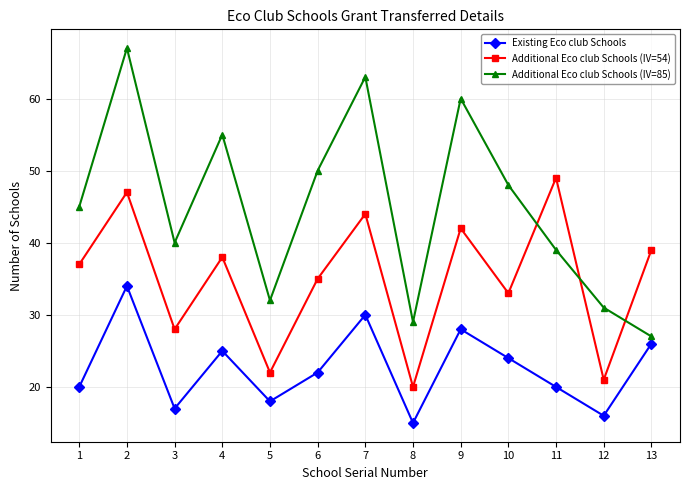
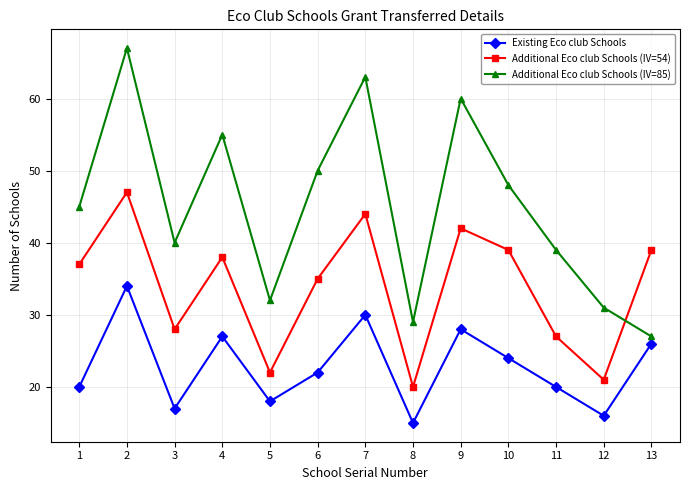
Existing Eco club Schools, 4: 25 -> 27
Additional Eco club Schools (IV=54), 10: 33 -> 39
Additional Eco club Schools (IV=54), 11: 49 -> 27
